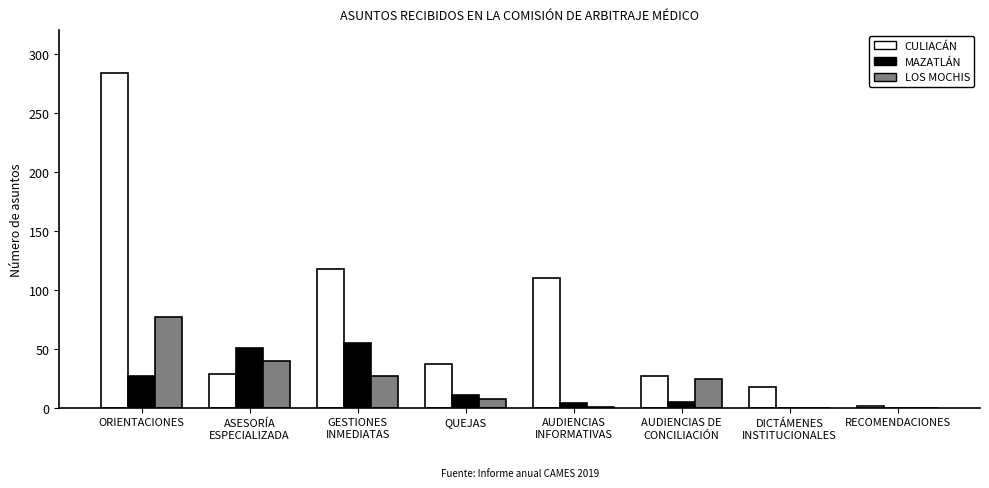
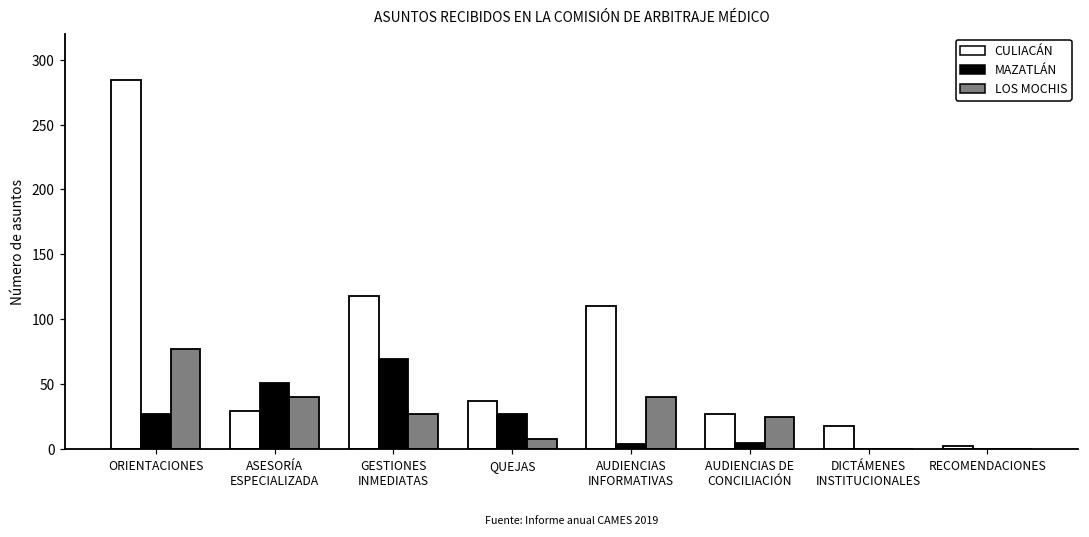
MAZATLÁN, GESTIONES INMEDIATAS: 55 -> 69
MAZATLÁN, QUEJAS: 11 -> 27
LOS MOCHIS, AUDIENCIAS INFORMATIVAS: 1 -> 40
